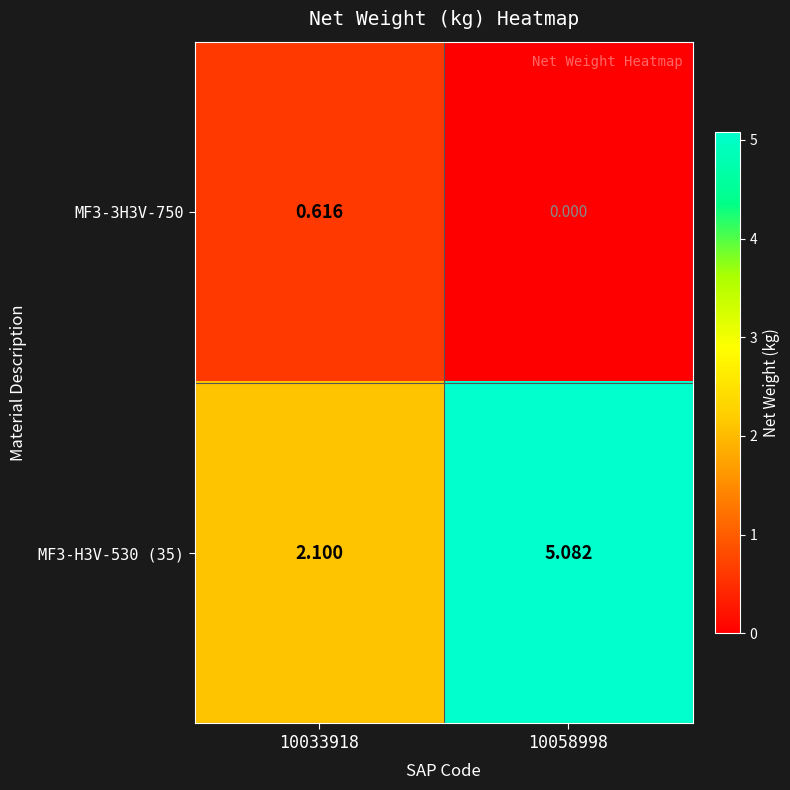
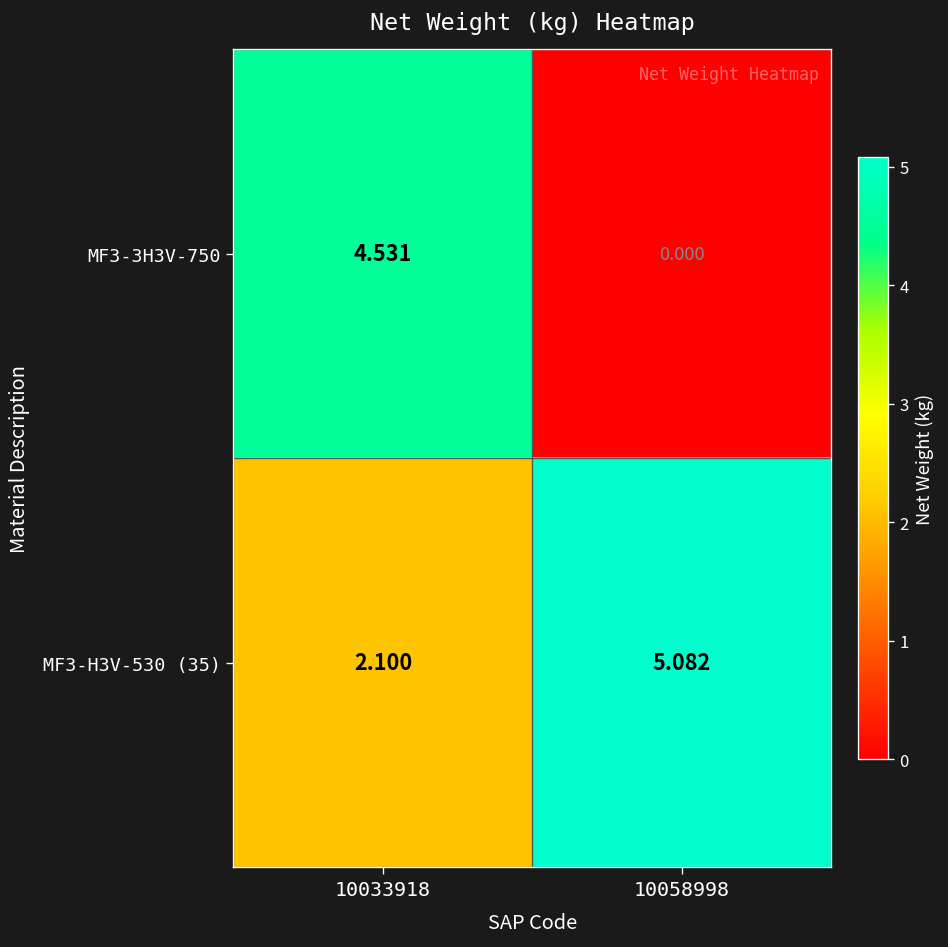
MF3-3H3V-750, 10033918: 0.616 -> 4.531
